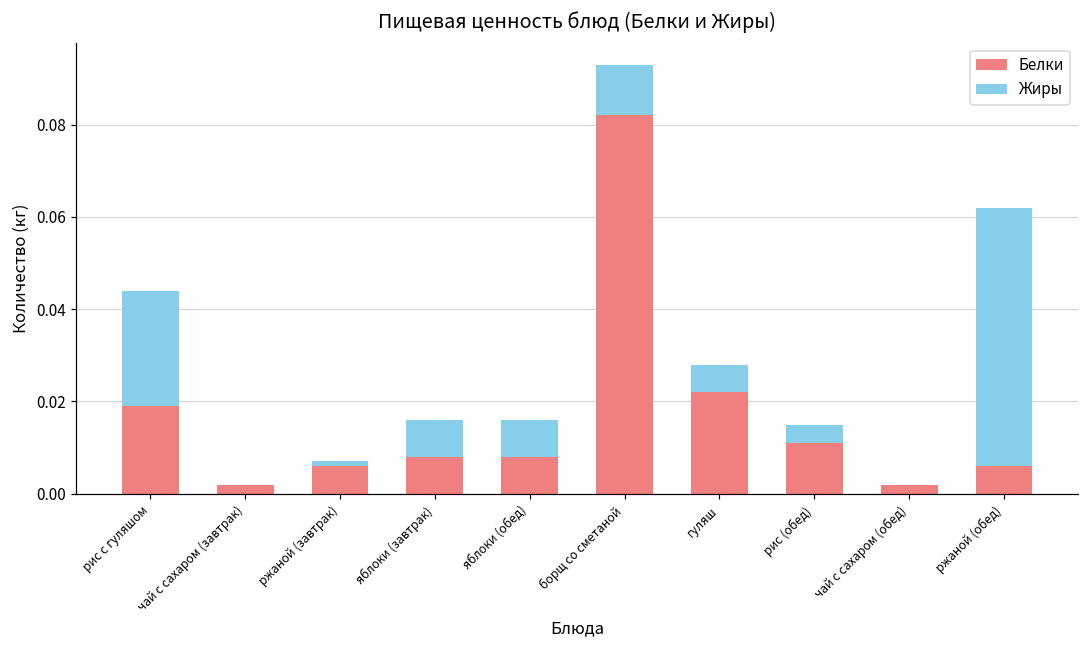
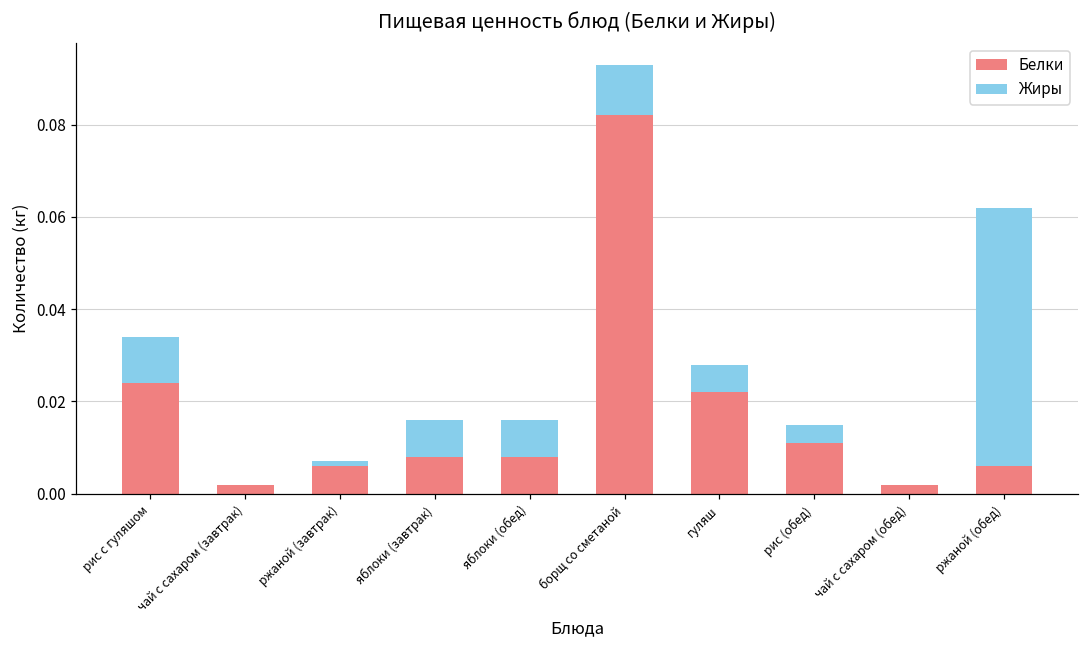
Белки, рис с гуляшом: 0.019 -> 0.024
Жиры, рис с гуляшом: 0.025 -> 0.010
